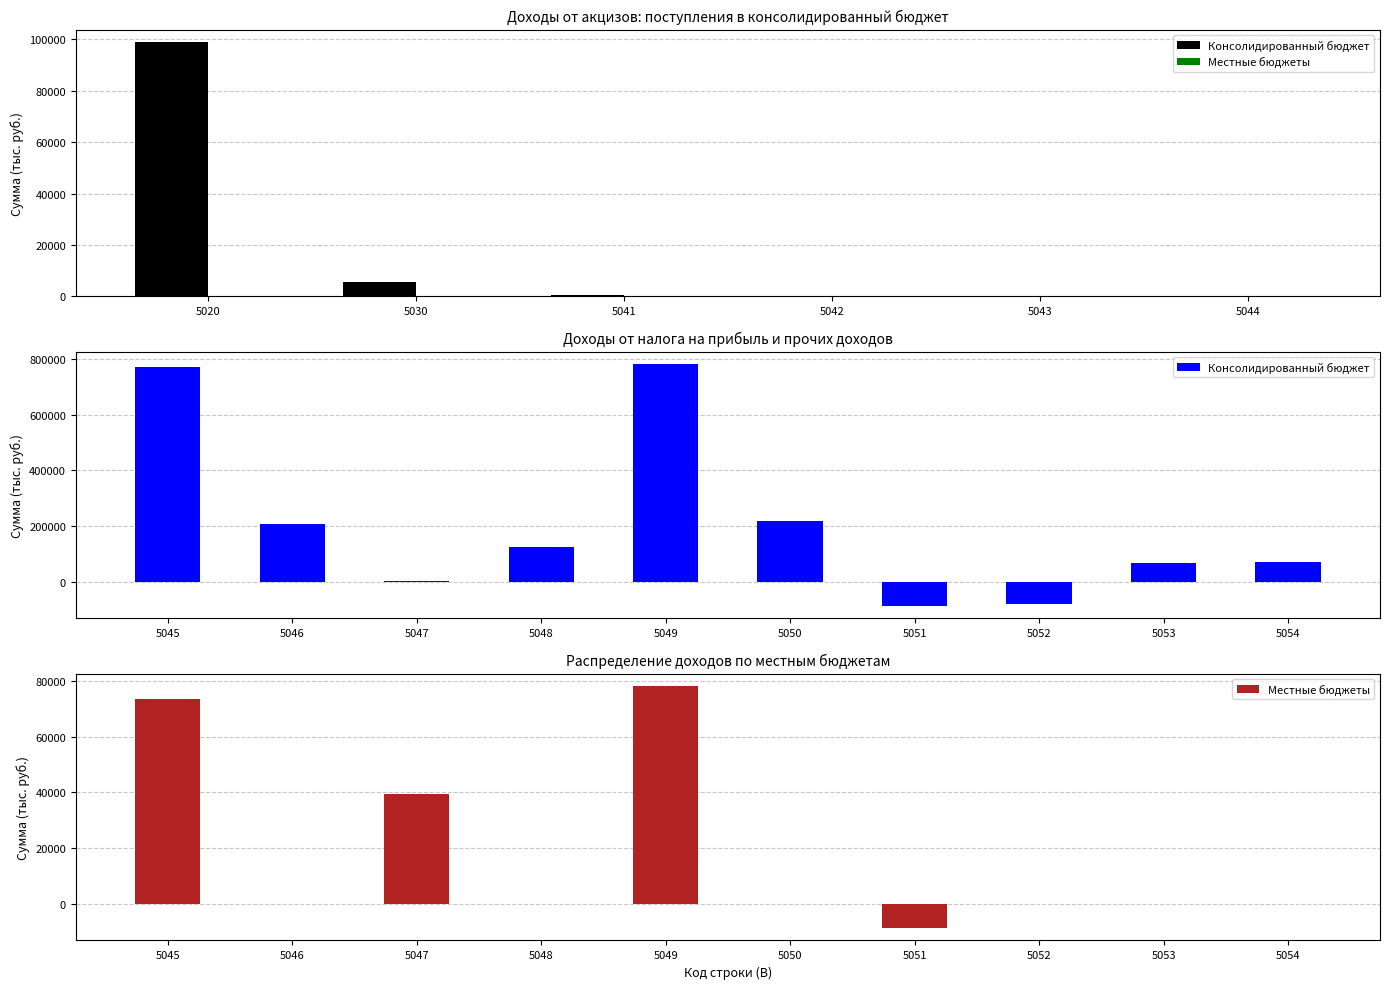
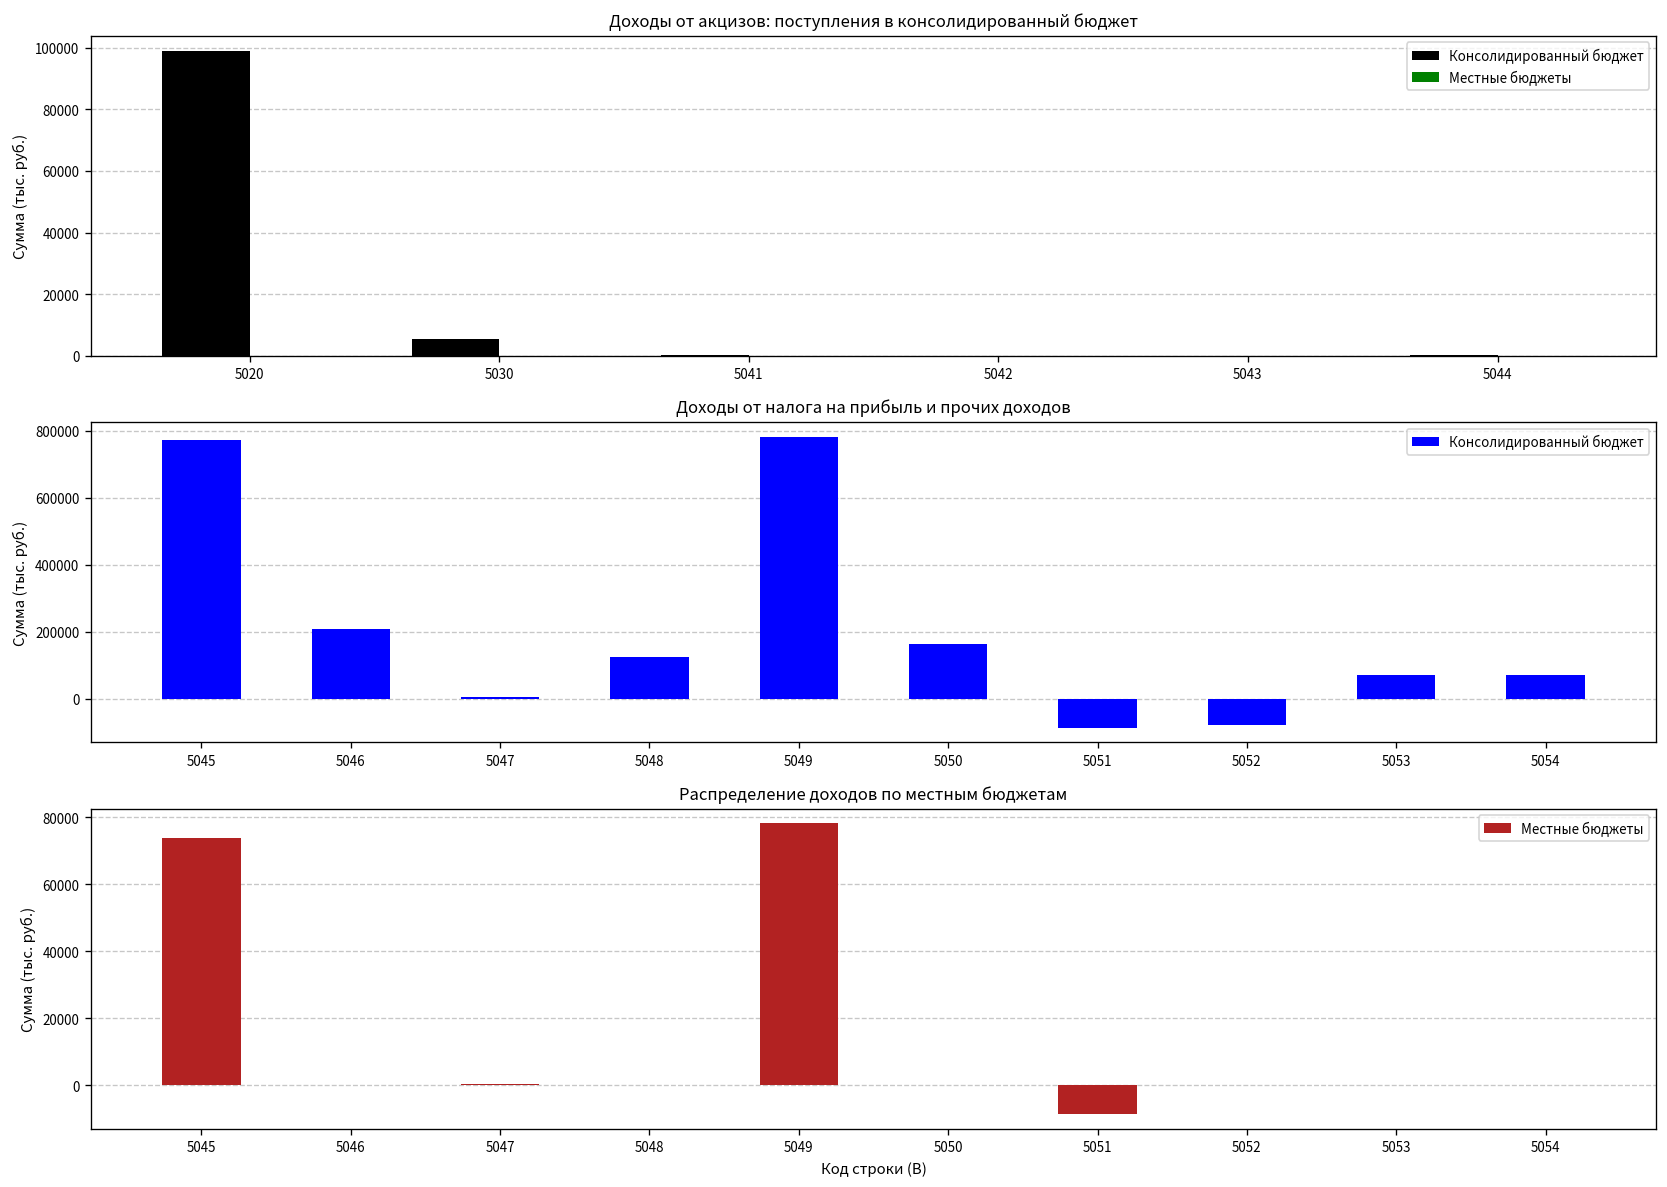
Доходы от налога на прибыль и прочих доходов, 5050: 220000 -> 160000
Распределение доходов по местным бюджетам, 5047: 39000 -> 0
